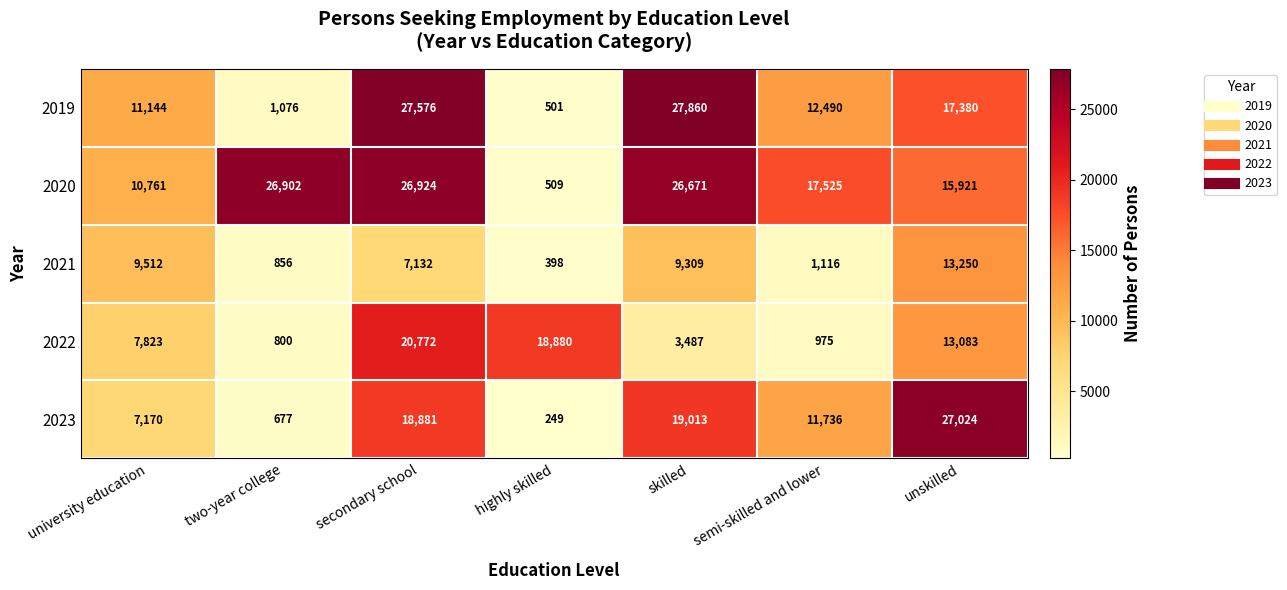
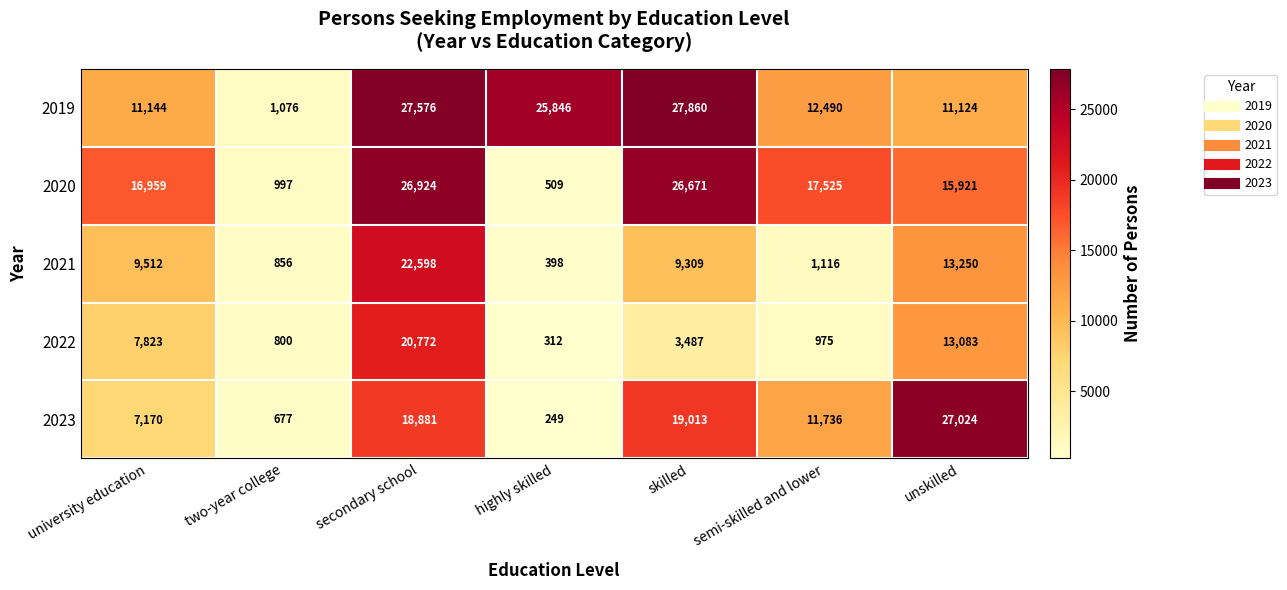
2019, highly skilled: 501 -> 25,846
2019, unskilled: 17,380 -> 11,124
2020, university education: 10,761 -> 16,959
2020, two-year college: 26,902 -> 997
2021, secondary school: 7,132 -> 22,598
2022, highly skilled: 18,880 -> 312
